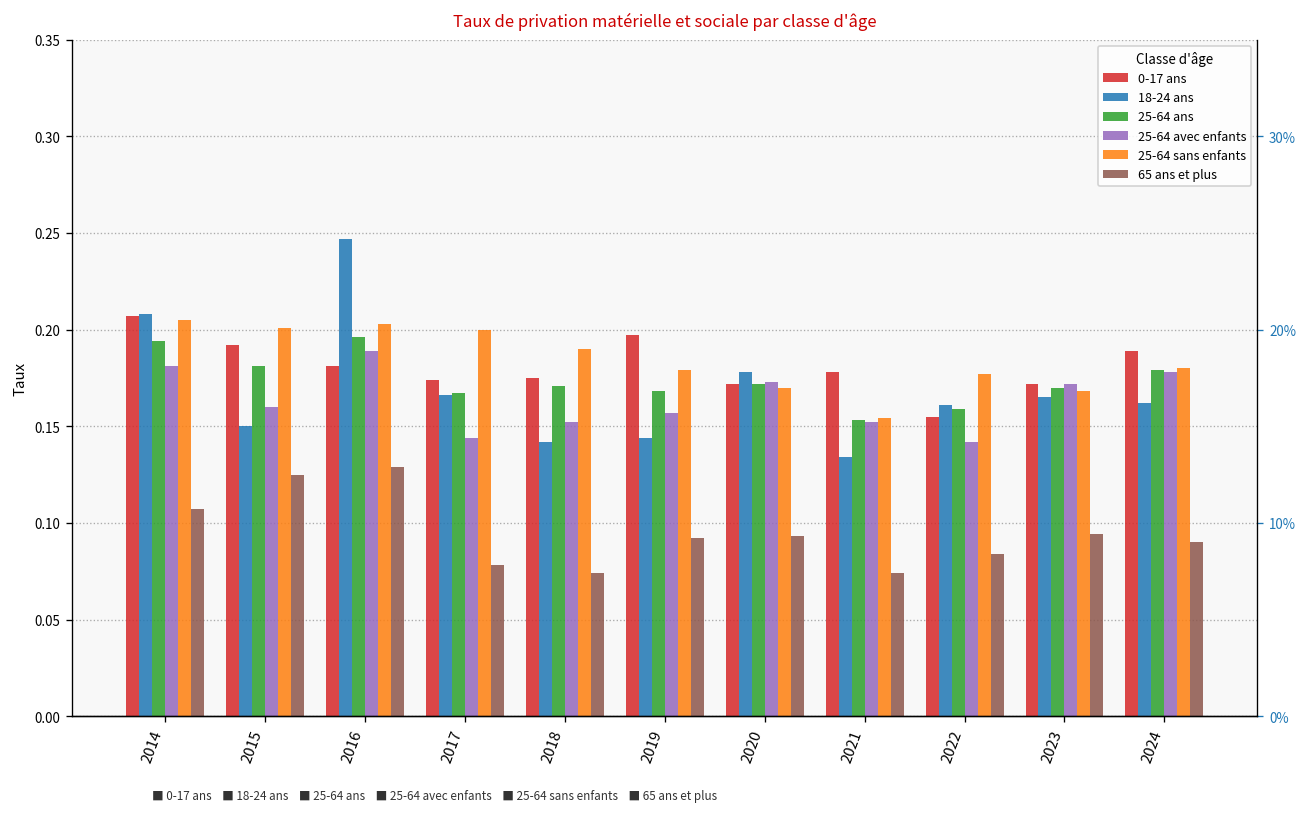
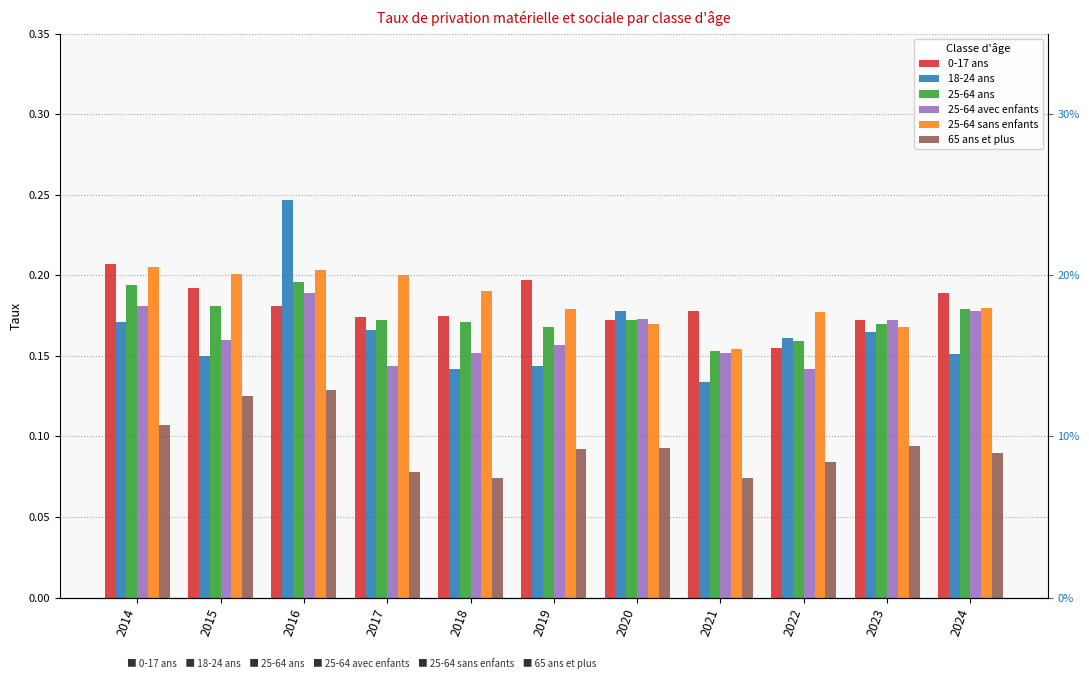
18-24 ans, 2014: 0.208 -> 0.171
25-64 ans, 2017: 0.167 -> 0.172
18-24 ans, 2024: 0.162 -> 0.151
